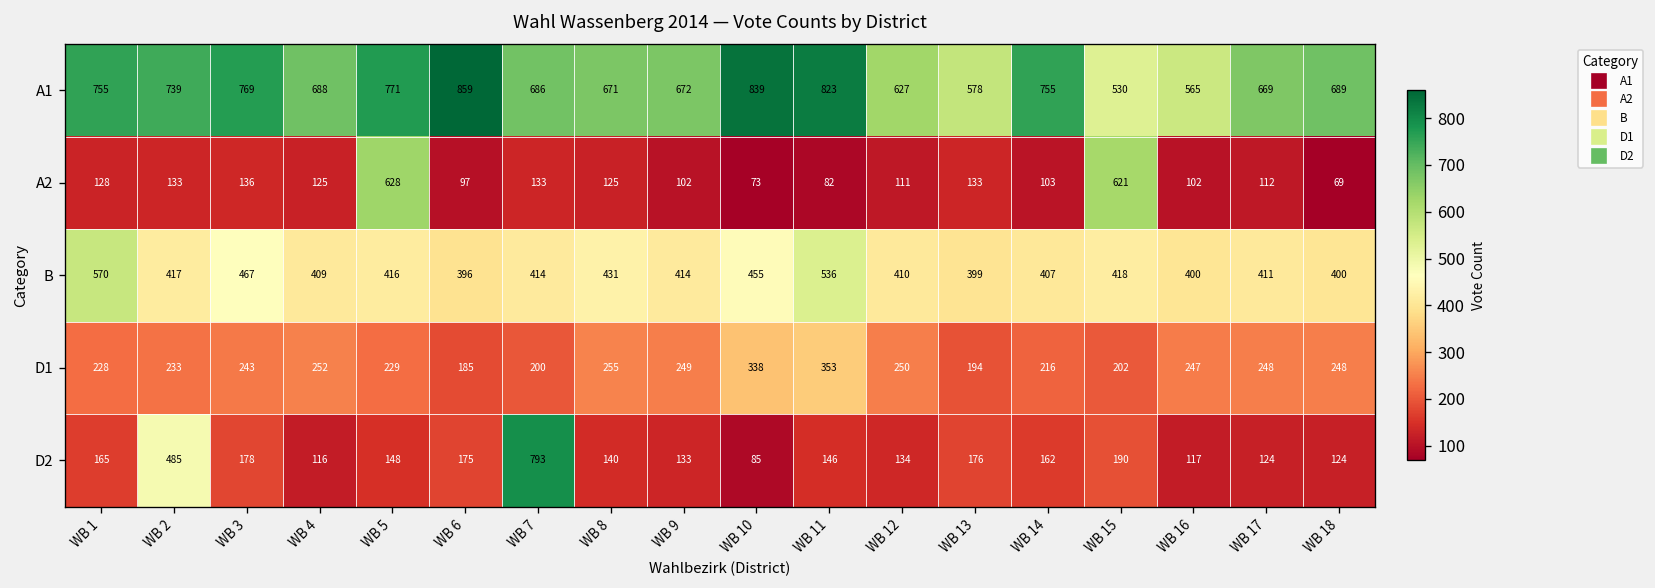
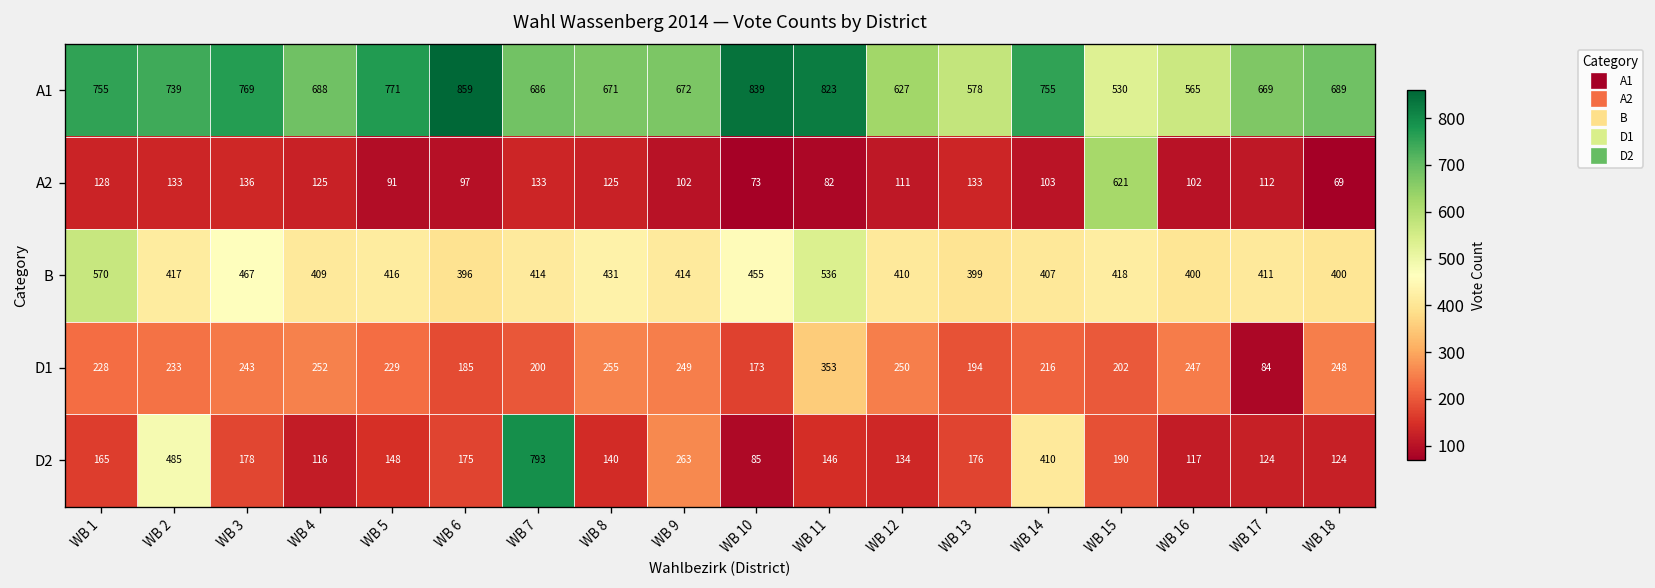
A2, WB 5: 628 -> 91
D1, WB 10: 338 -> 173
D1, WB 17: 248 -> 84
D2, WB 9: 133 -> 263
D2, WB 14: 162 -> 410
